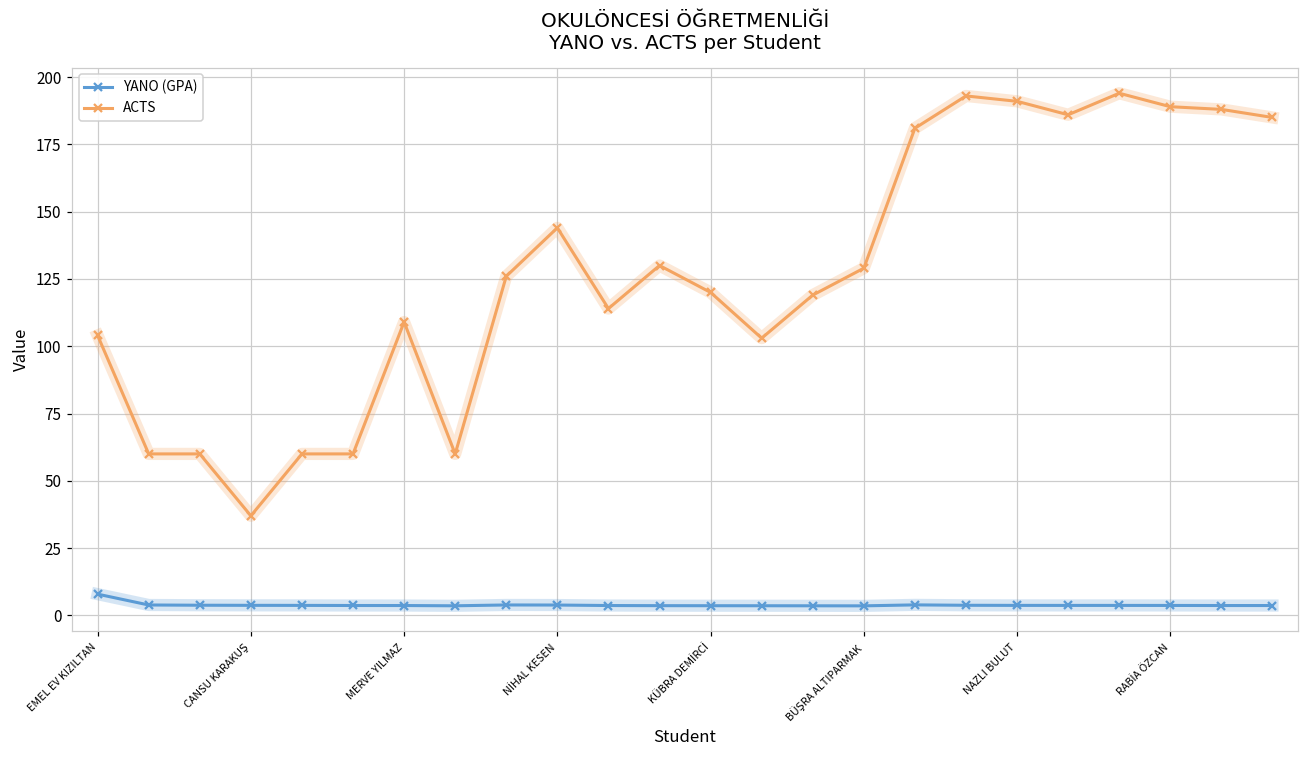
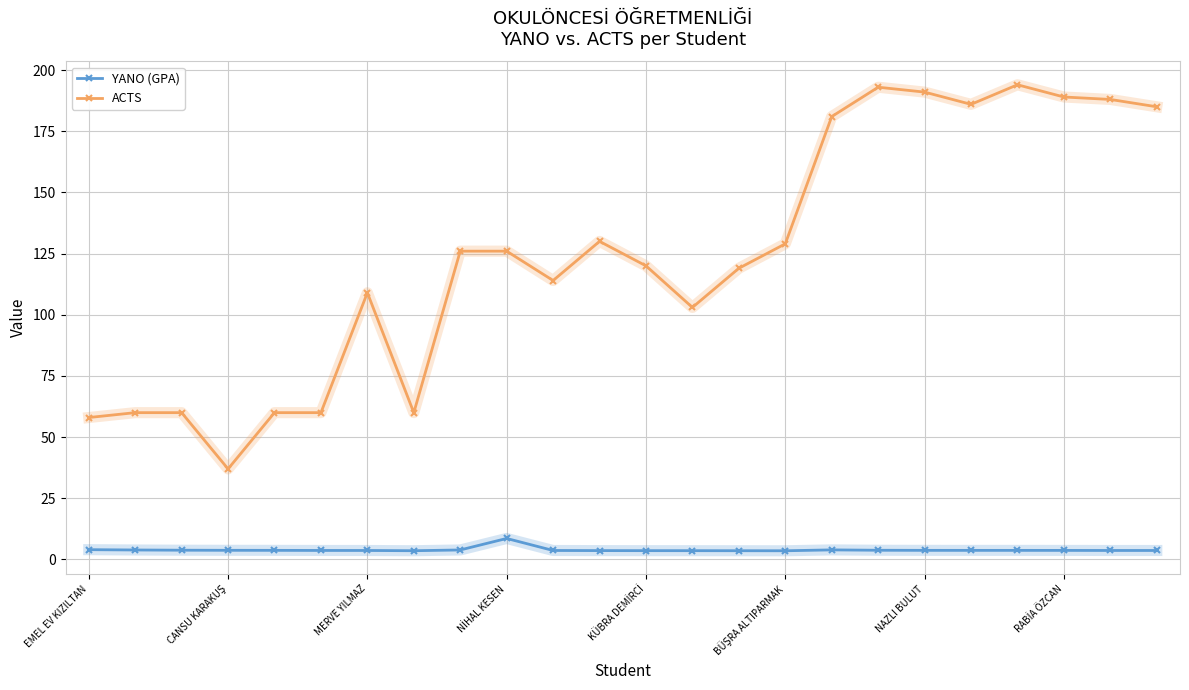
YANO (GPA), EMEL EV KIZILTAN: 8 -> 4
ACTS, EMEL EV KIZILTAN: 104 -> 58
YANO (GPA), NİHAL KESEN: 4 -> 9
ACTS, NİHAL KESEN: 144 -> 126
